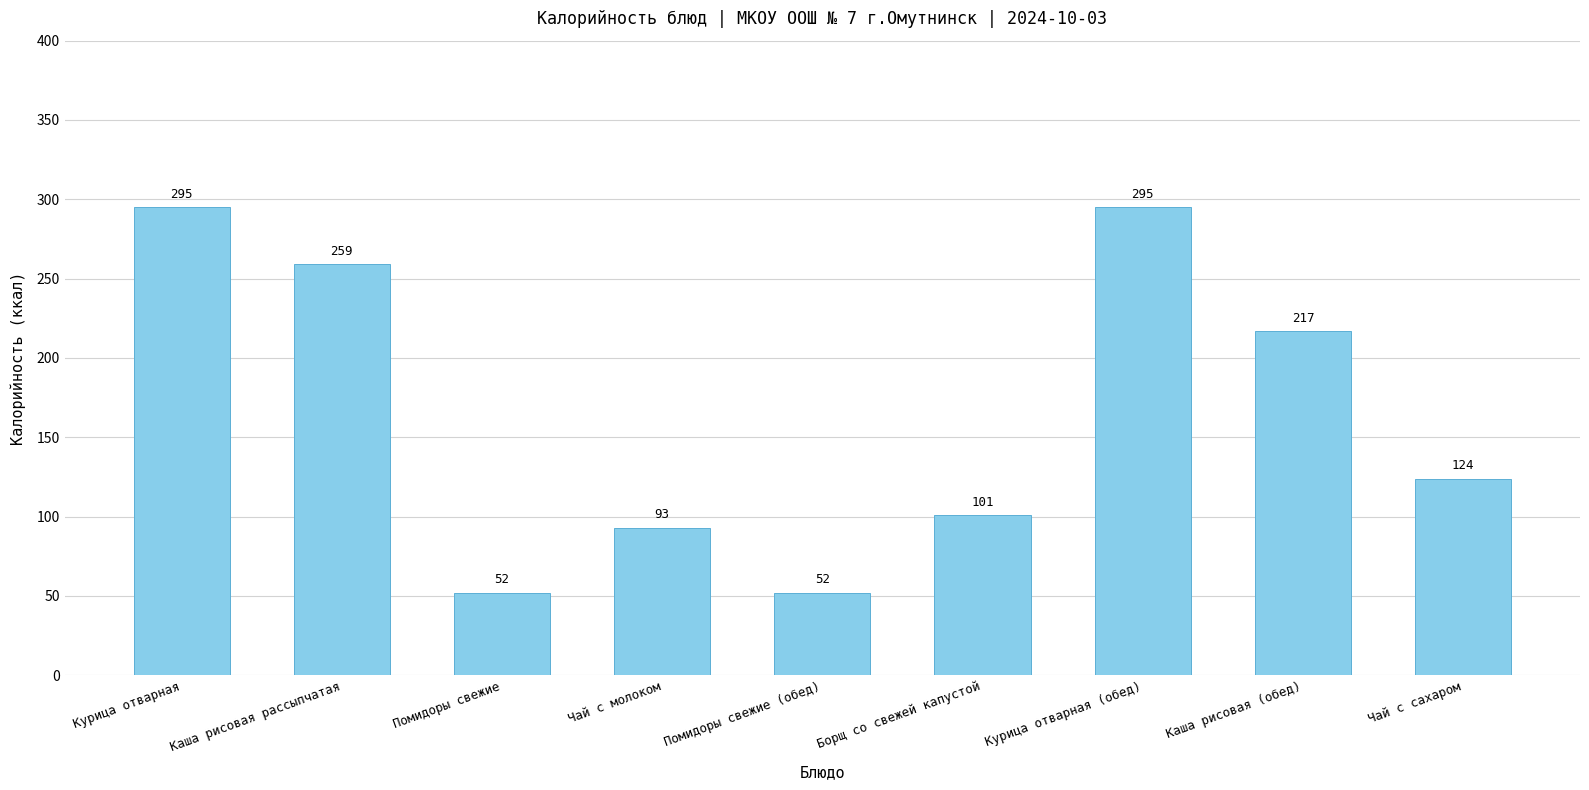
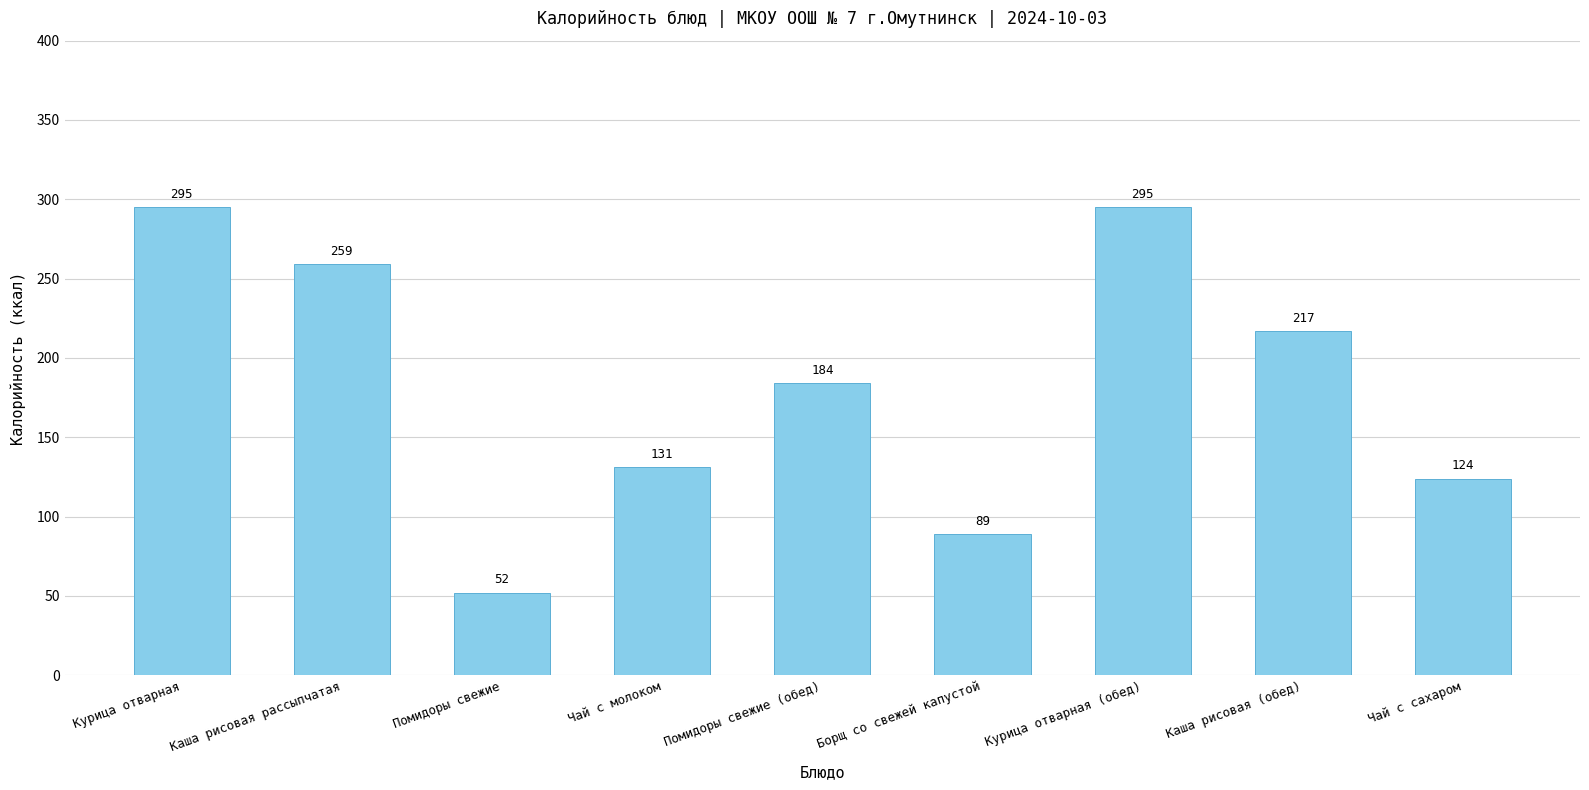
Чай с молоком: 93 -> 131
Помидоры свежие (обед): 52 -> 184
Борщ со свежей капустой: 101 -> 89
